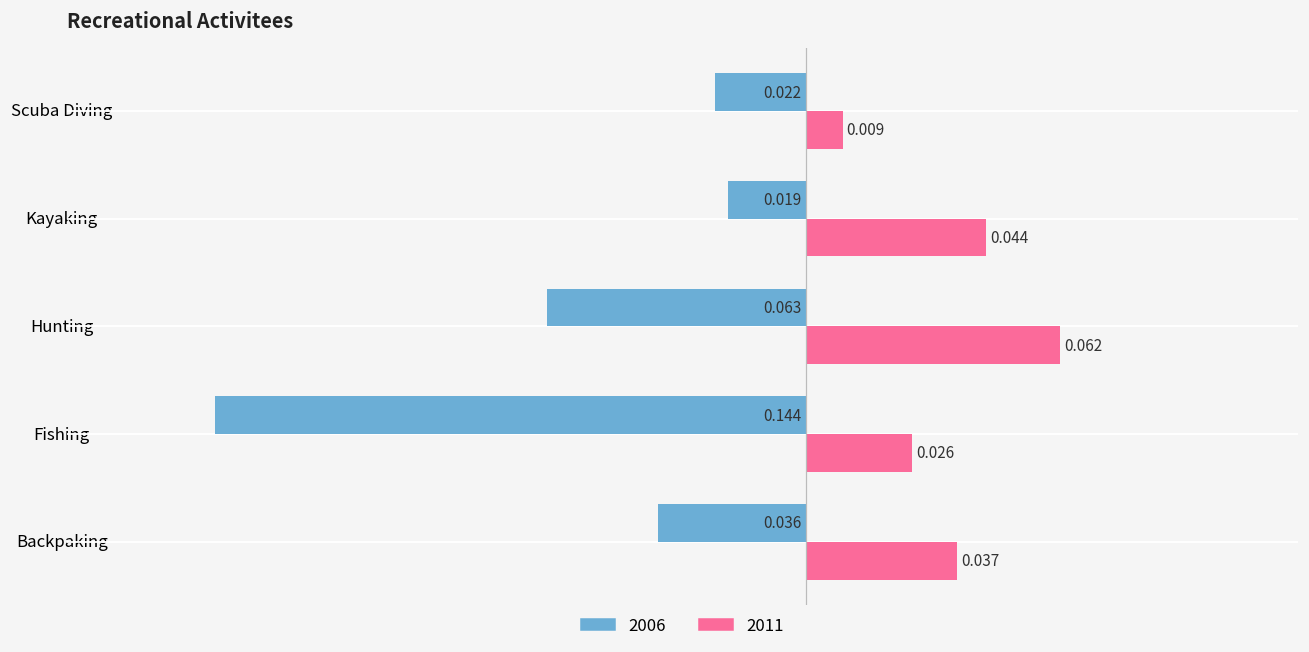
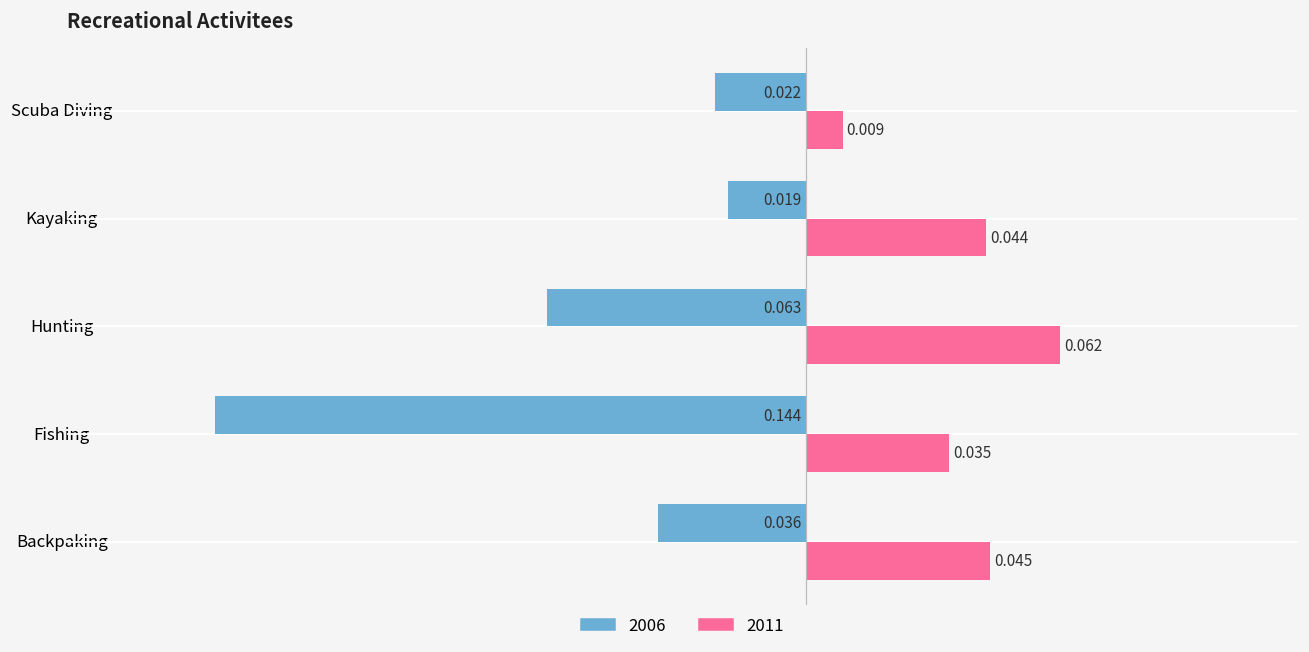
2011, Fishing: 0.026 -> 0.035
2011, Backpaking: 0.037 -> 0.045
